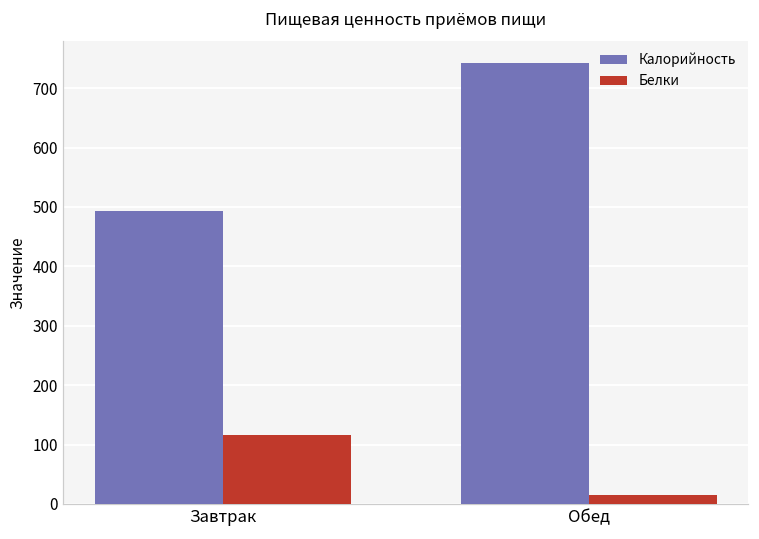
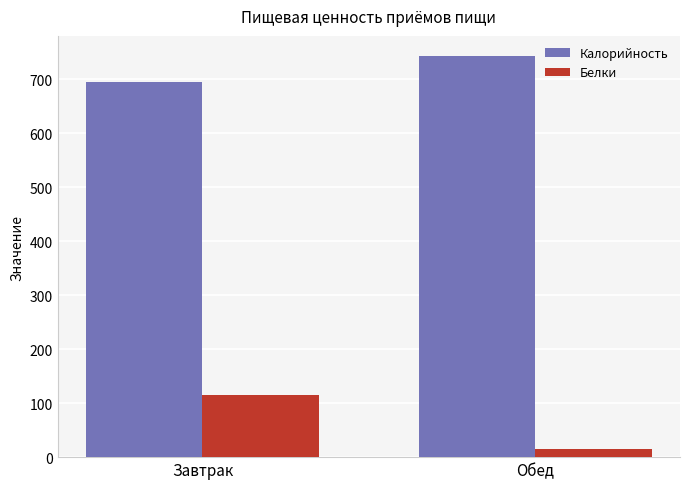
Калорийность, Завтрак: 490 -> 690
